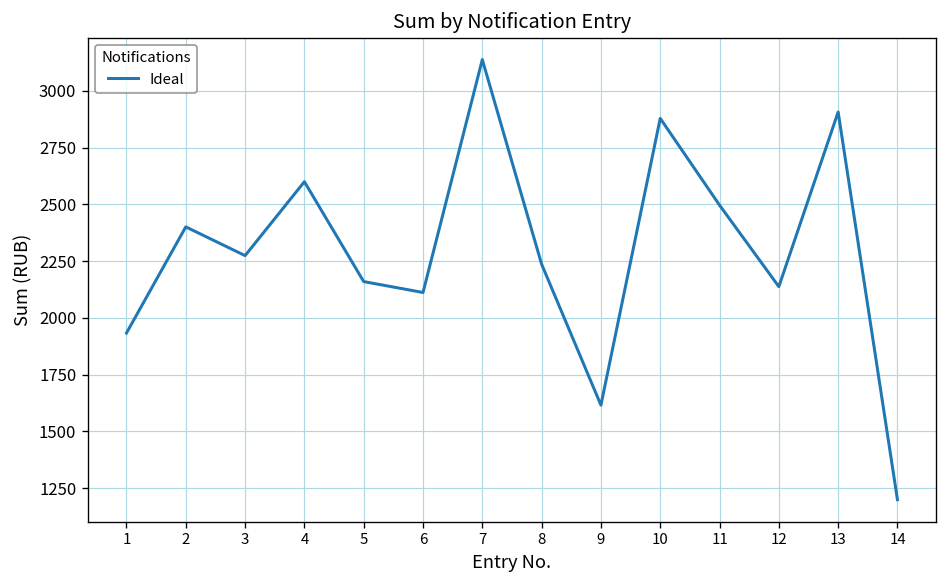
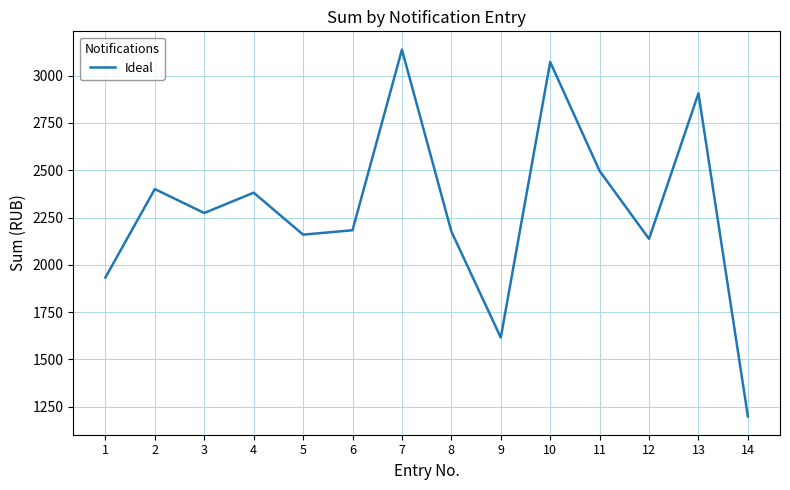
4: 2600 -> 2380
6: 2110 -> 2180
8: 2240 -> 2180
10: 2880 -> 3070
